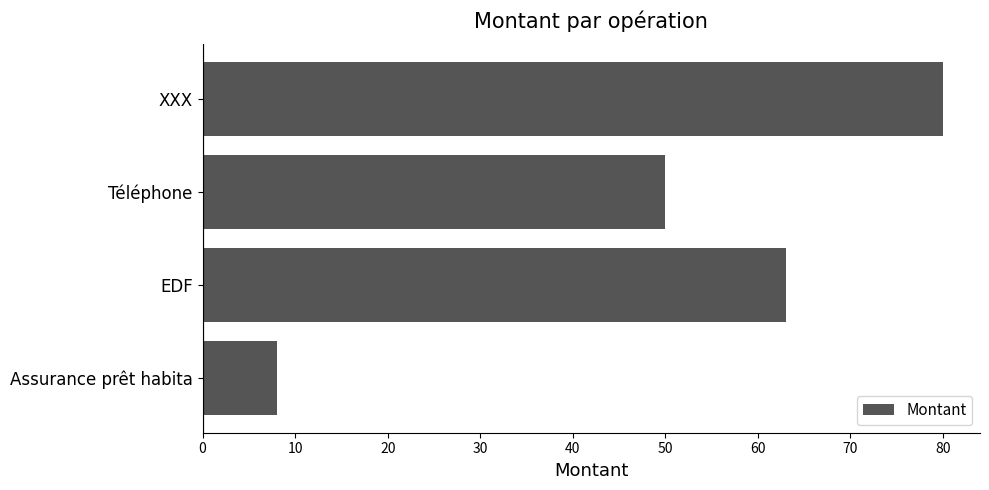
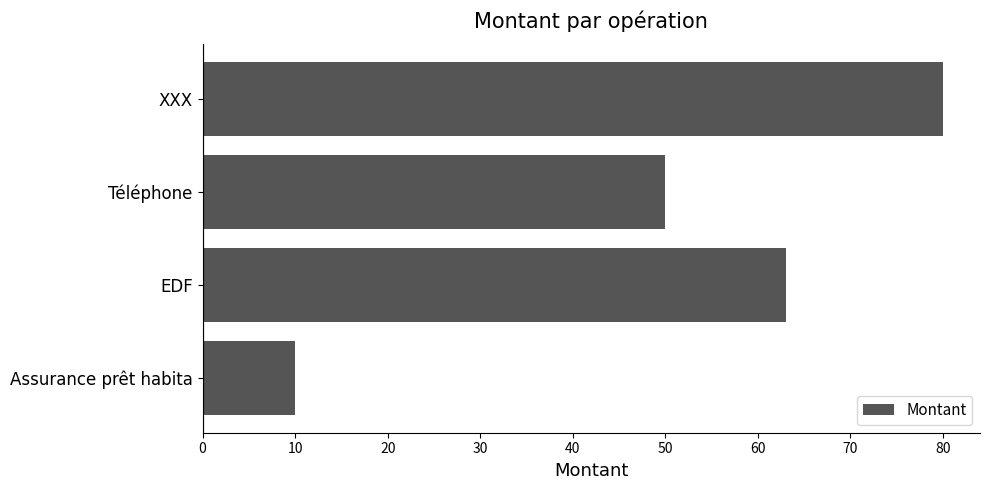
Assurance prêt habita: 8 -> 10
